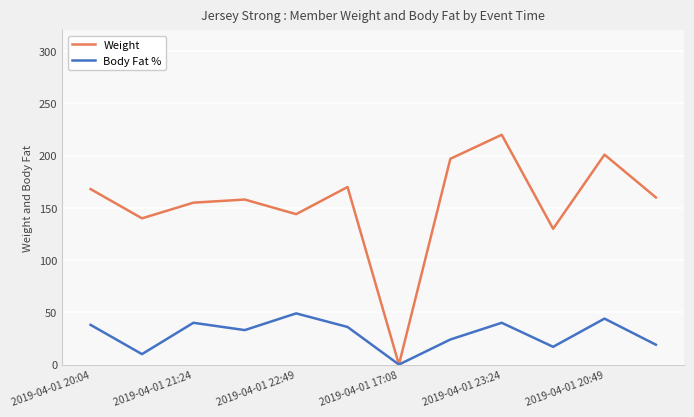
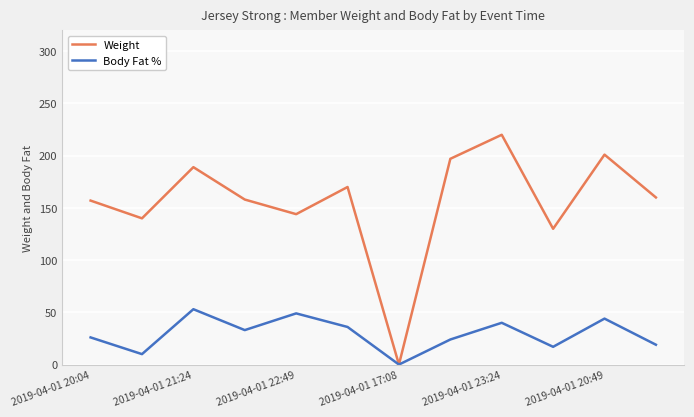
Weight, 2019-04-01 20:04: 168 -> 157
Body Fat %, 2019-04-01 20:04: 38 -> 26
Weight, 2019-04-01 21:24: 155 -> 189
Body Fat %, 2019-04-01 21:24: 40 -> 53
